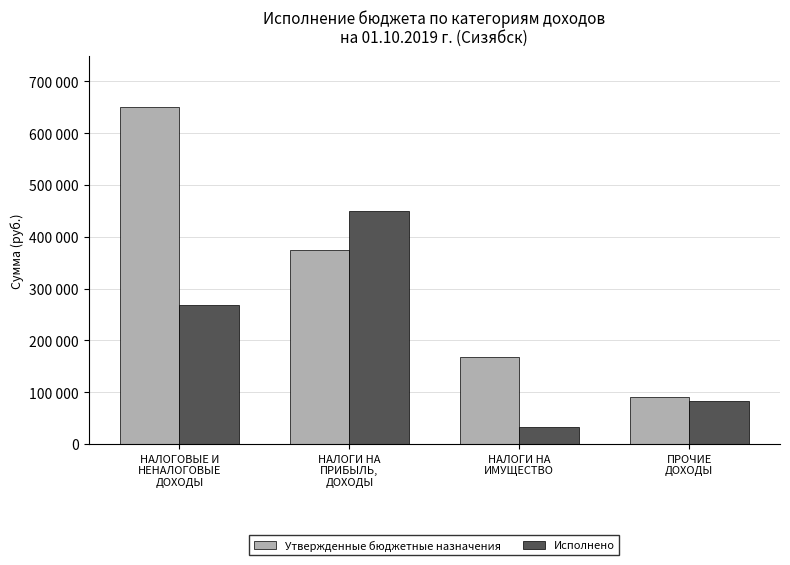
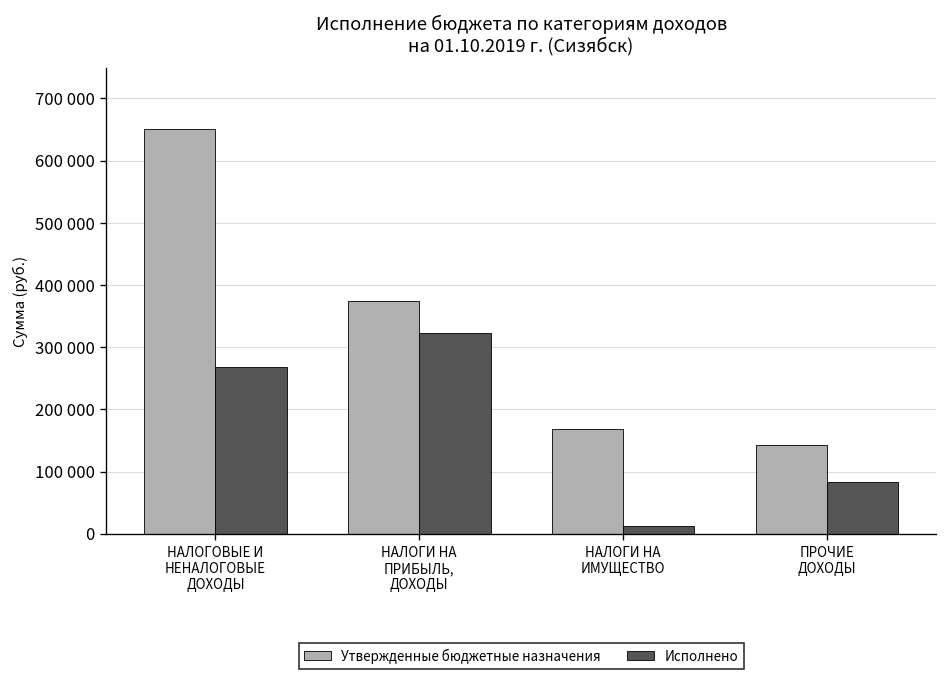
Исполнено, НАЛОГИ НА ПРИБЫЛЬ, ДОХОДЫ: 450000 -> 320000
Исполнено, НАЛОГИ НА ИМУЩЕСТВО: 30000 -> 10000
Утвержденные бюджетные назначения, ПРОЧИЕ ДОХОДЫ: 90000 -> 140000
